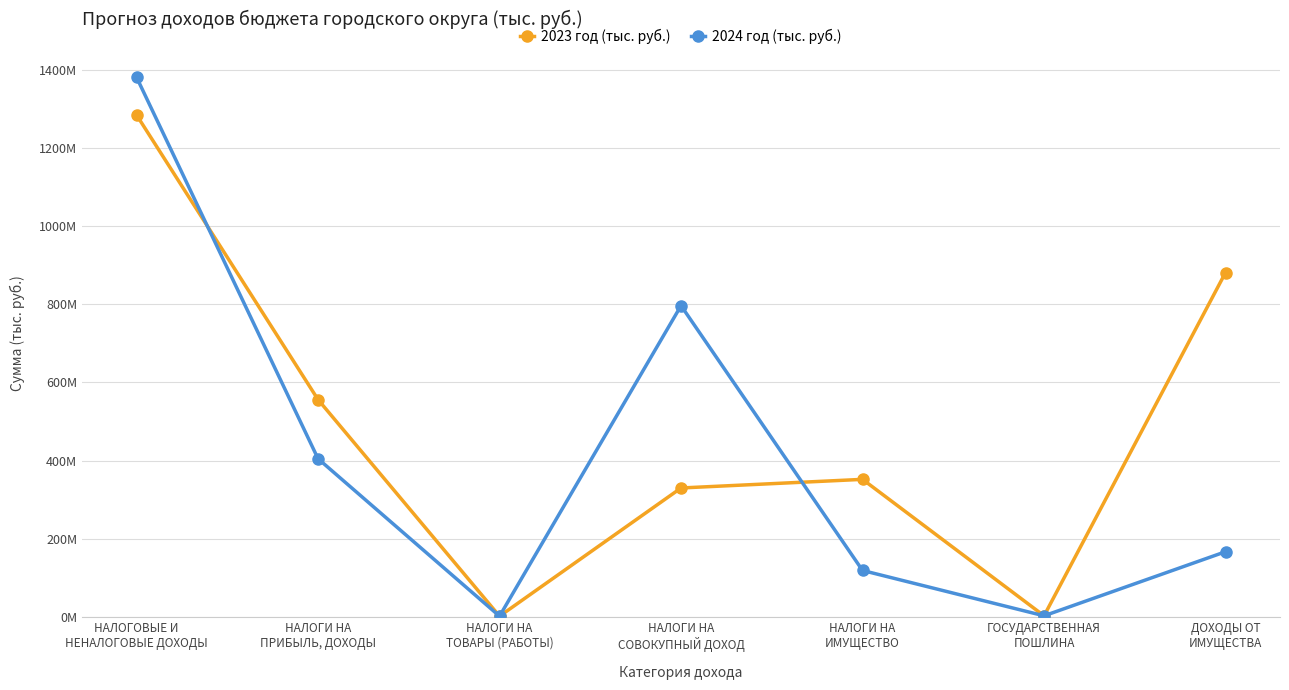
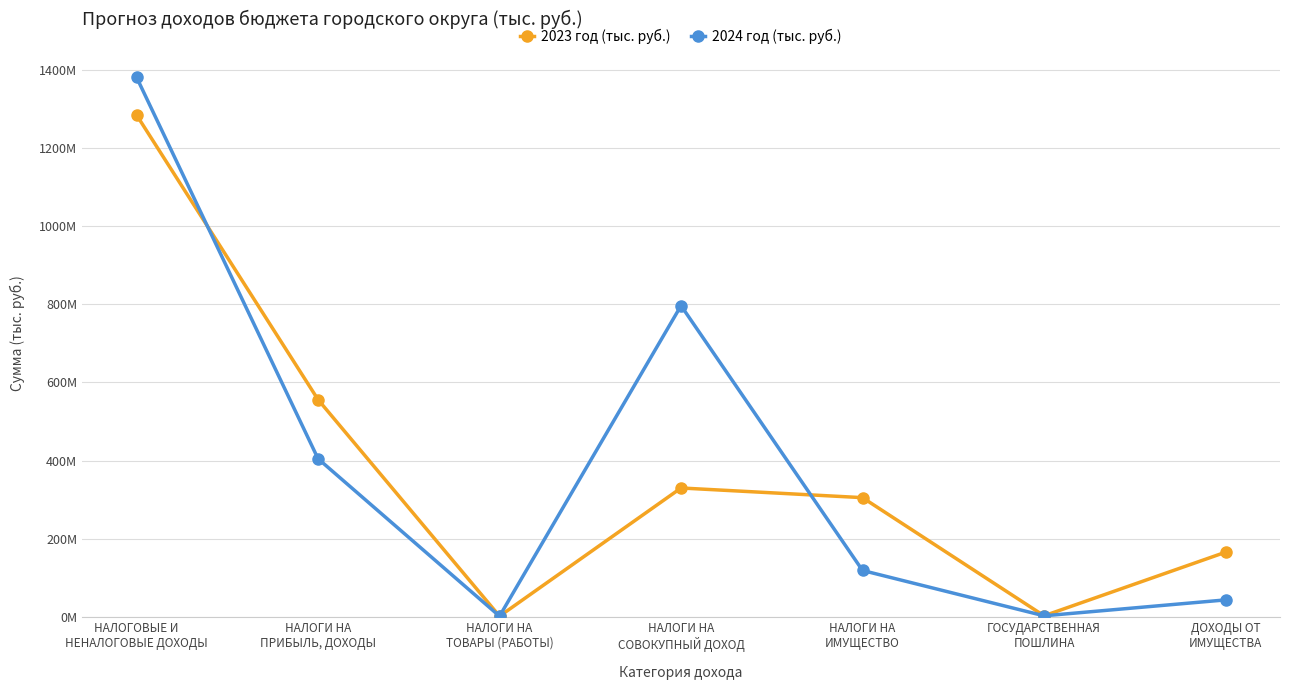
2023 год (тыс. руб.), НАЛОГИ НА ИМУЩЕСТВО: 350000000 -> 300000000
2023 год (тыс. руб.), ДОХОДЫ ОТ ИМУЩЕСТВА: 880000000 -> 170000000
2024 год (тыс. руб.), ДОХОДЫ ОТ ИМУЩЕСТВА: 170000000 -> 40000000
